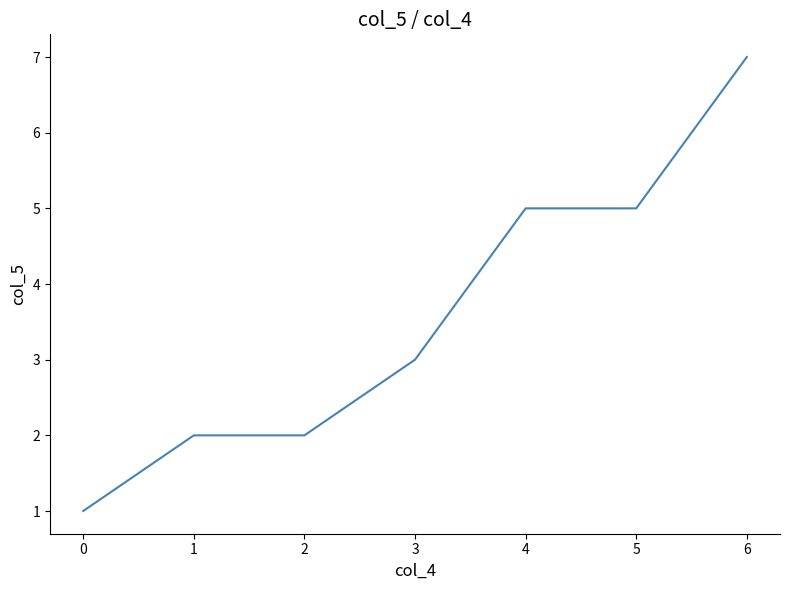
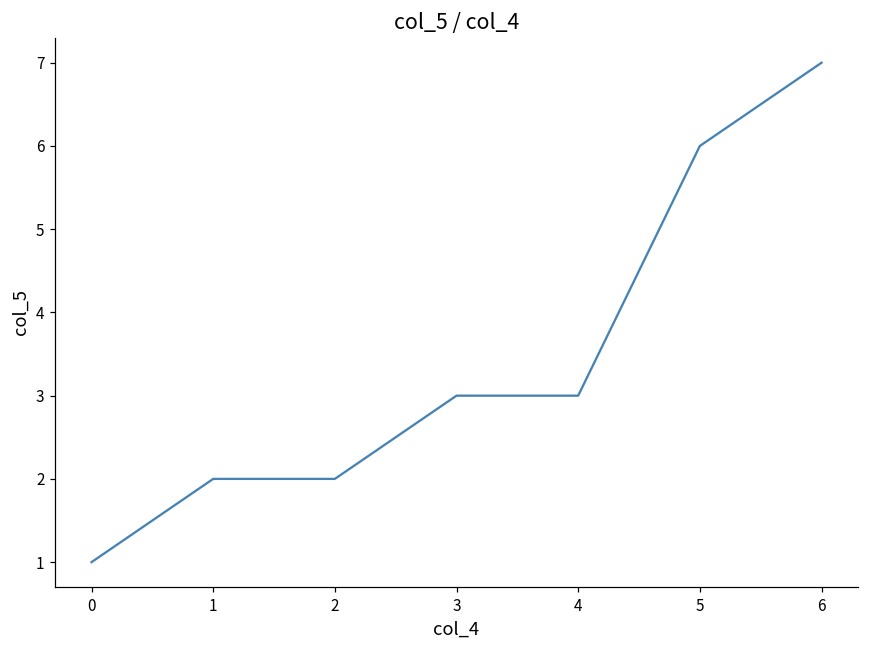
4: 5 -> 3
5: 5 -> 6
